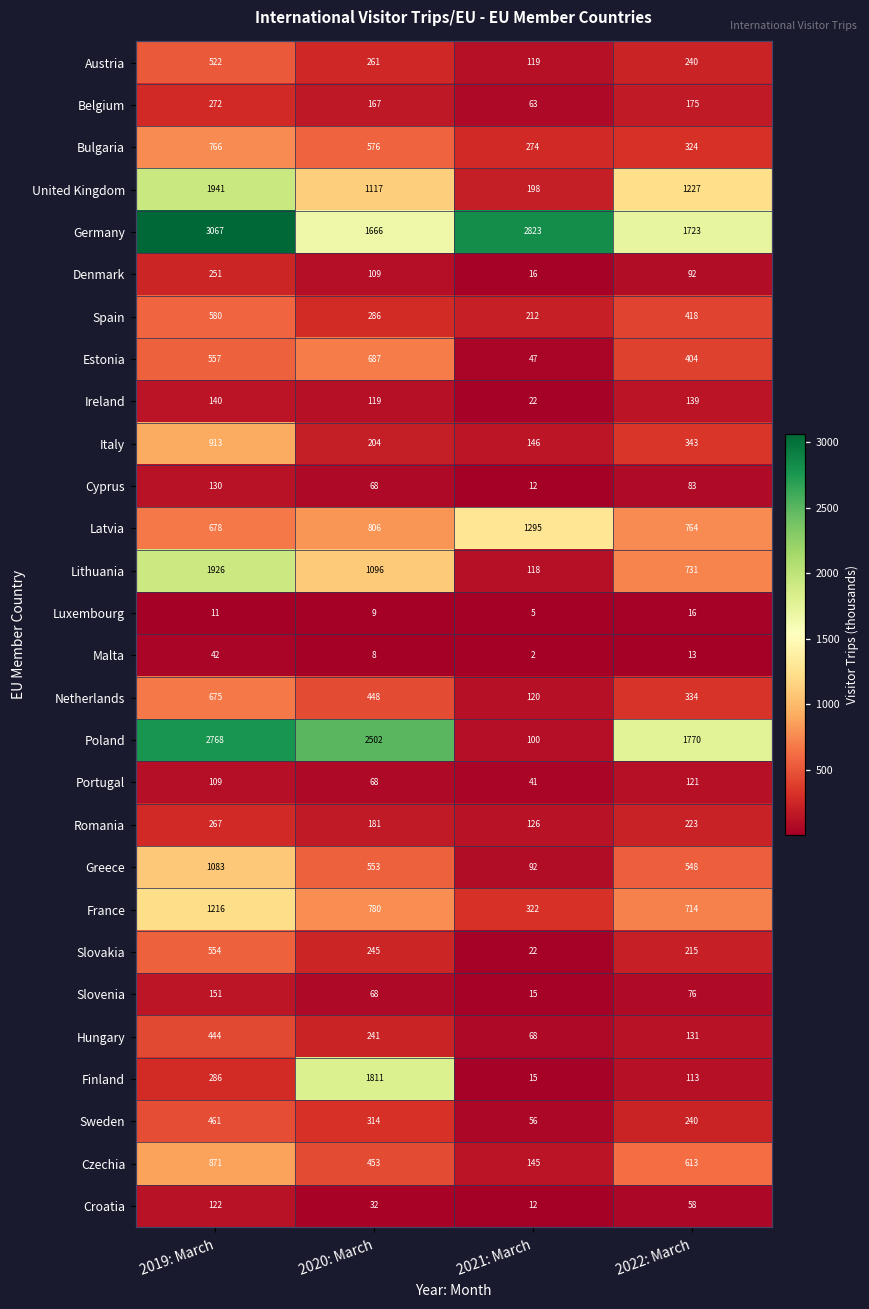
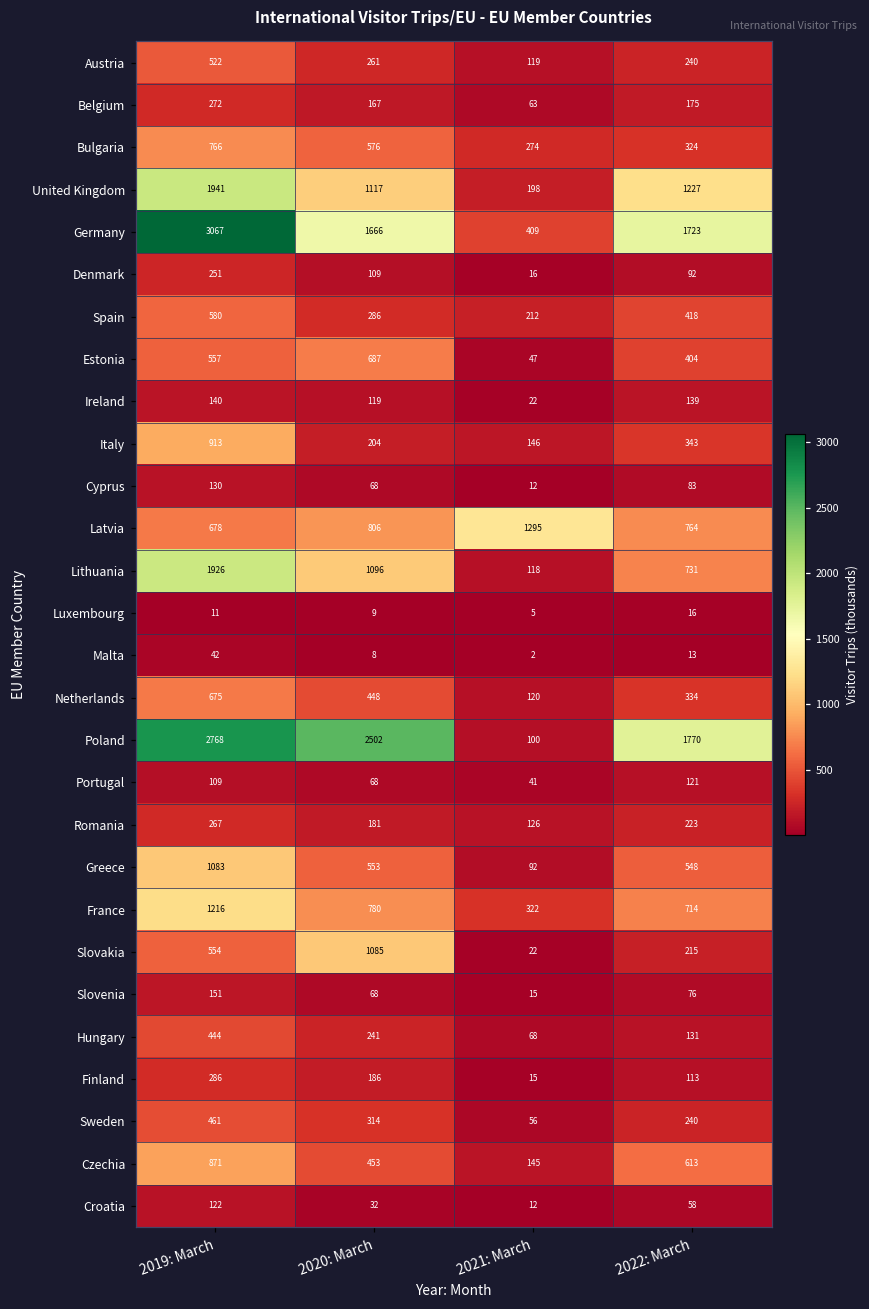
Germany, 2021: March: 2823 -> 409
Slovakia, 2020: March: 245 -> 1085
Finland, 2020: March: 1811 -> 186
